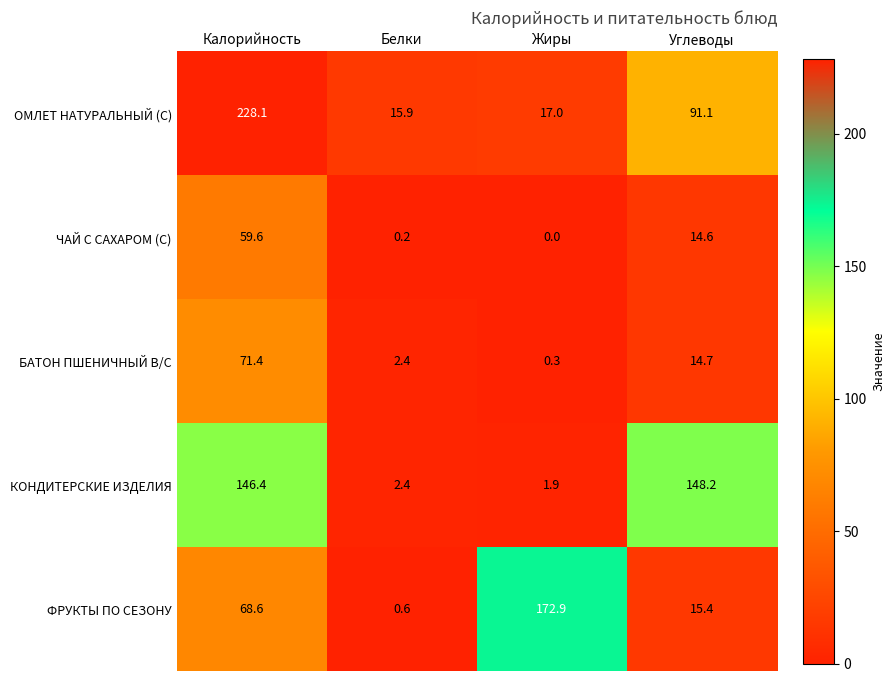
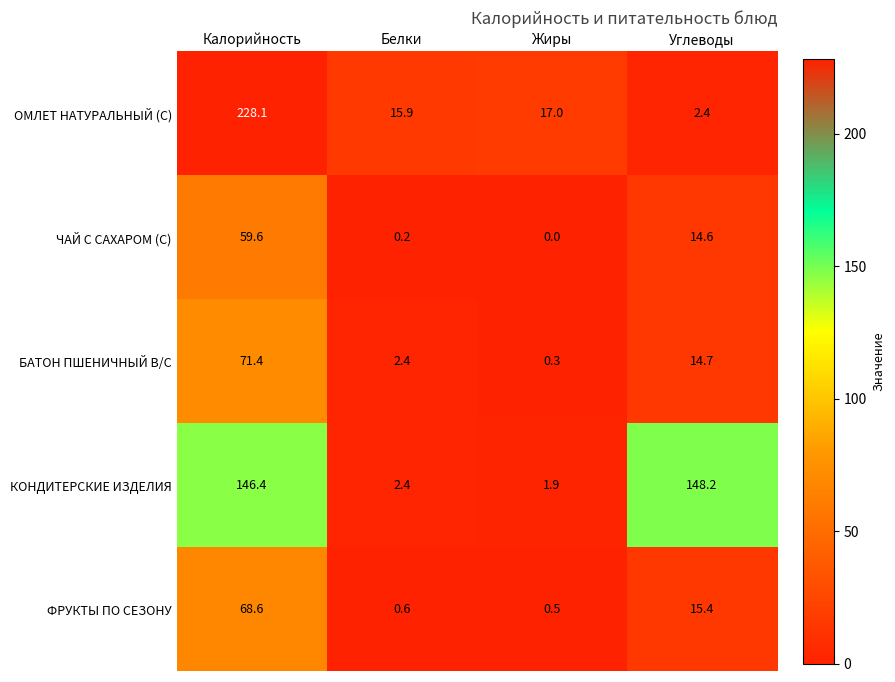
ОМЛЕТ НАТУРАЛЬНЫЙ (С), Углеводы: 91.1 -> 2.4
ФРУКТЫ ПО СЕЗОНУ, Жиры: 172.9 -> 0.5
